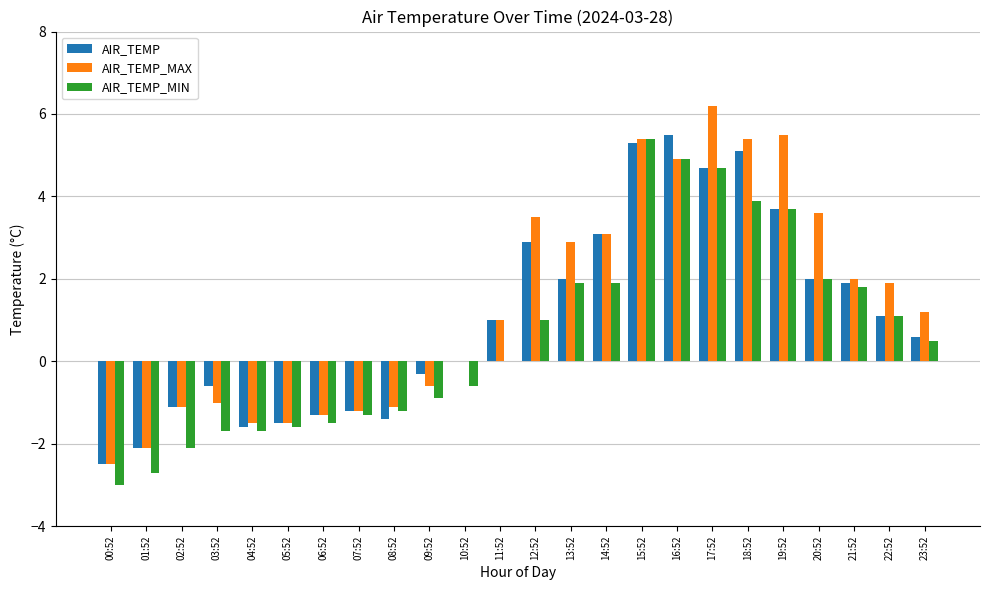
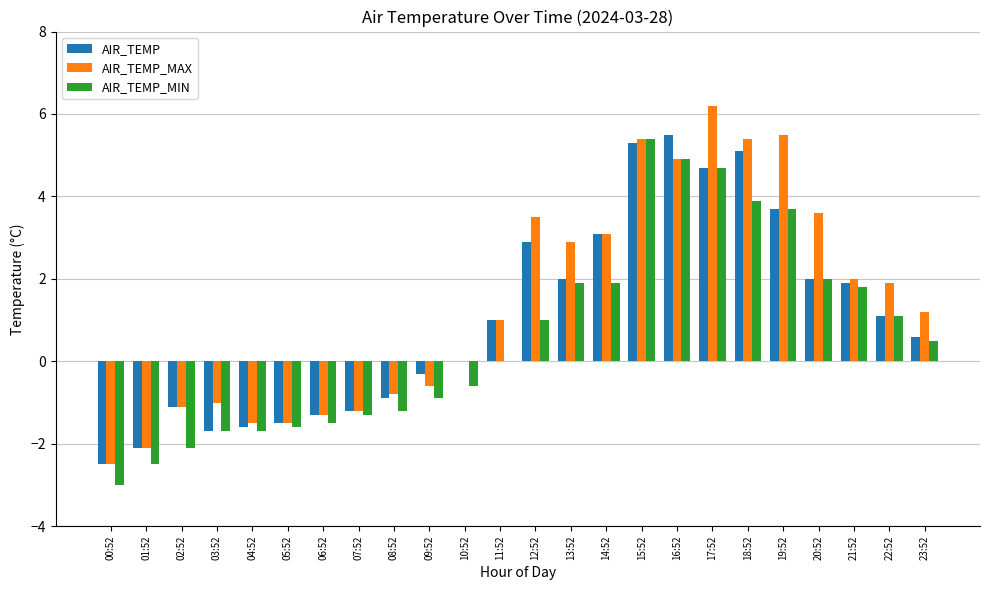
AIR_TEMP_MIN, 01:52: -2.7 -> -2.5
AIR_TEMP, 03:52: -0.6 -> -1.7
AIR_TEMP, 08:52: -1.4 -> -0.9
AIR_TEMP_MAX, 08:52: -1.1 -> -0.8
